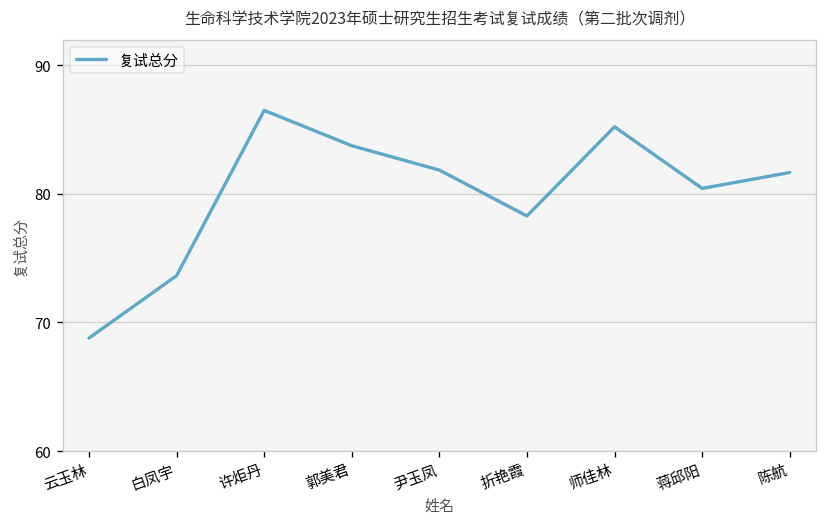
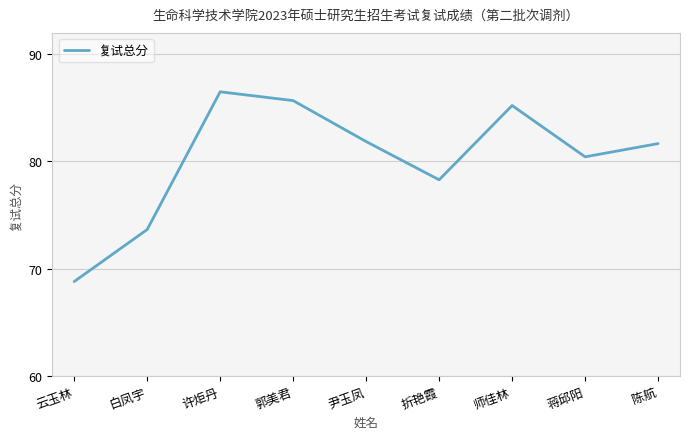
郭美君: 83.8 -> 85.7
